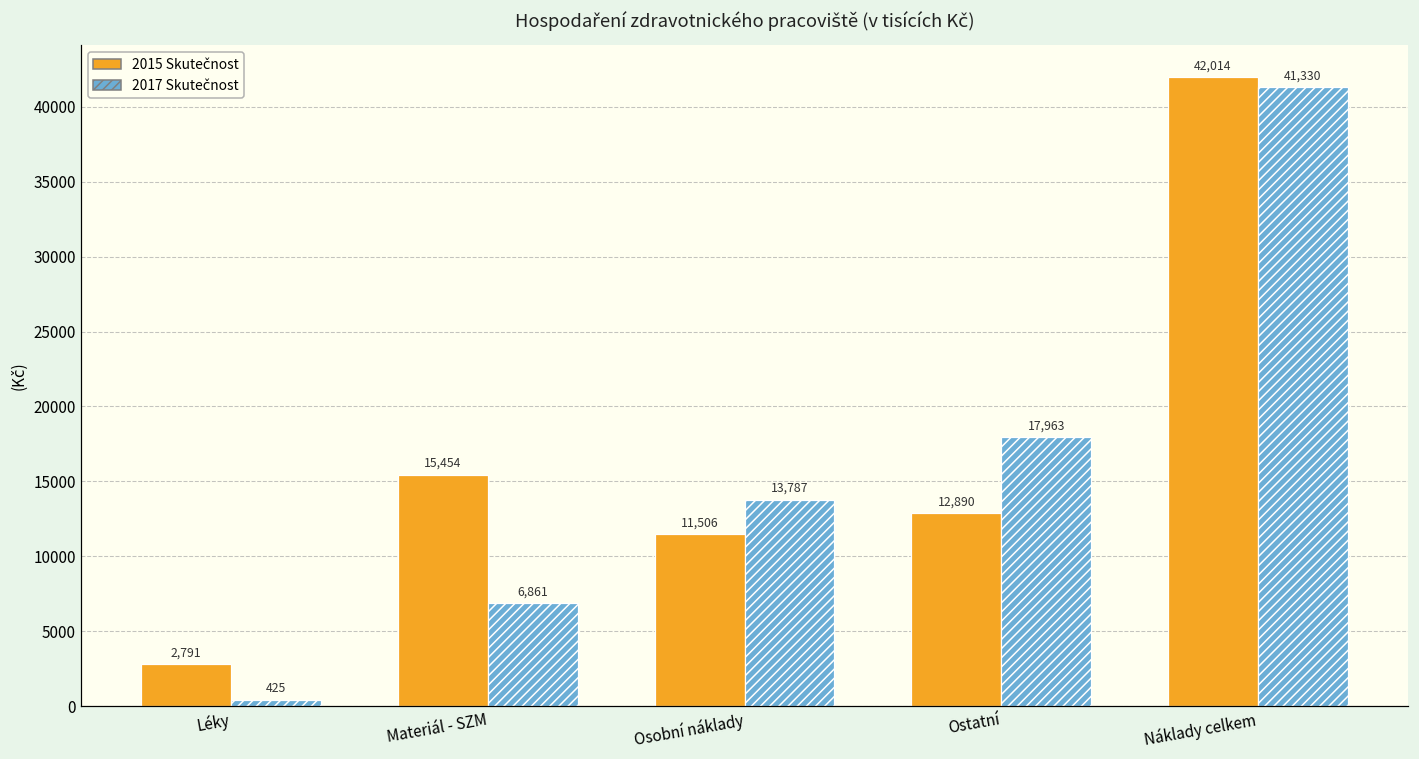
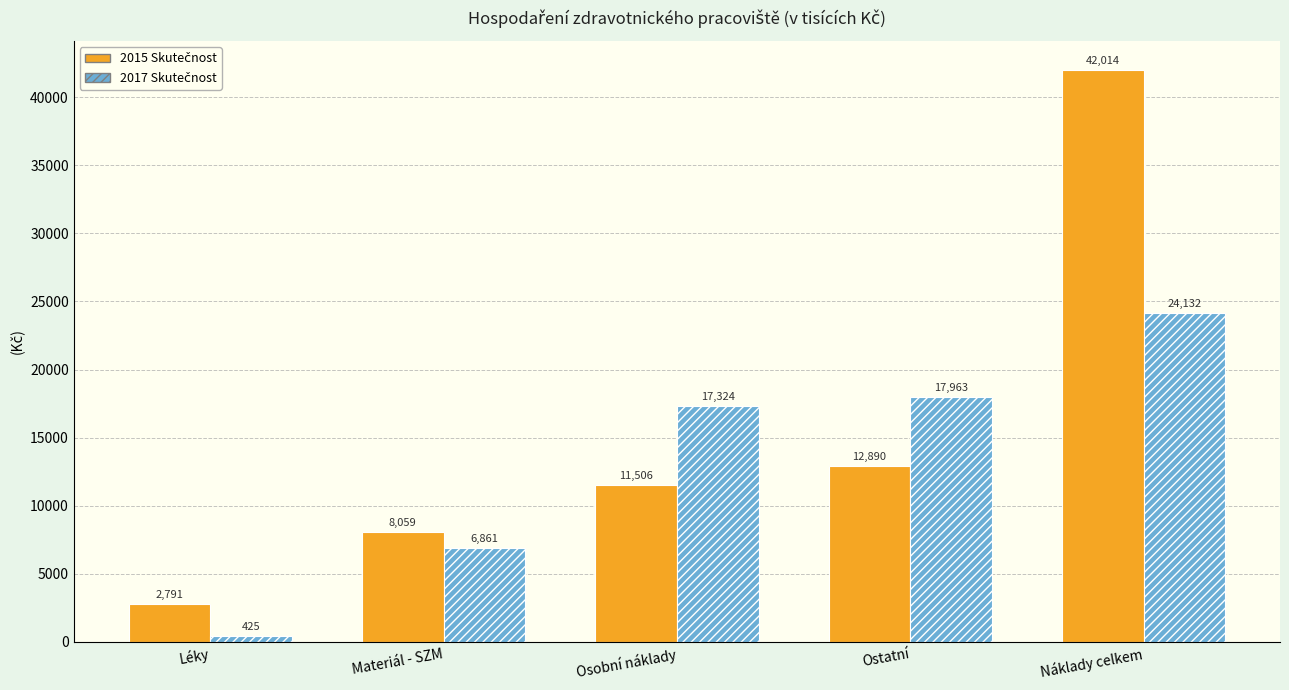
2015 Skutečnost, Materiál - SZM: 15,454 -> 8,059
2017 Skutečnost, Osobní náklady: 13,787 -> 17,324
2017 Skutečnost, Náklady celkem: 41,330 -> 24,132
